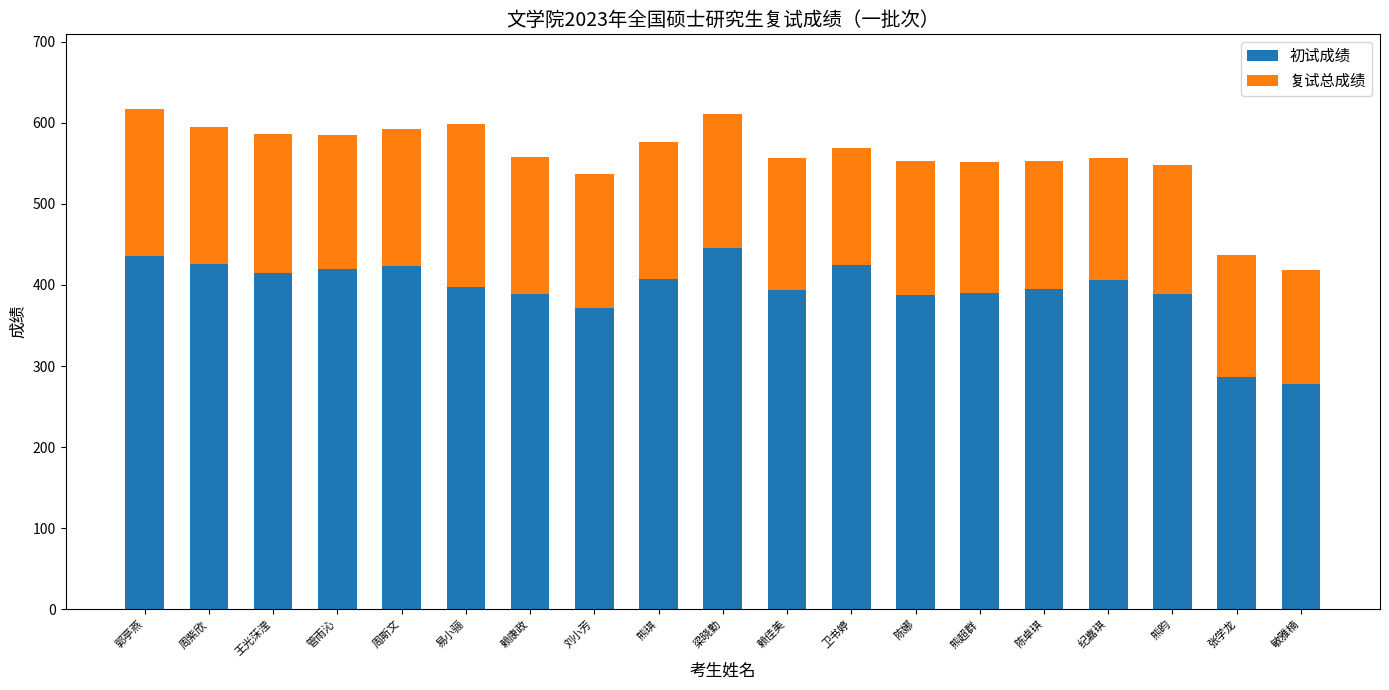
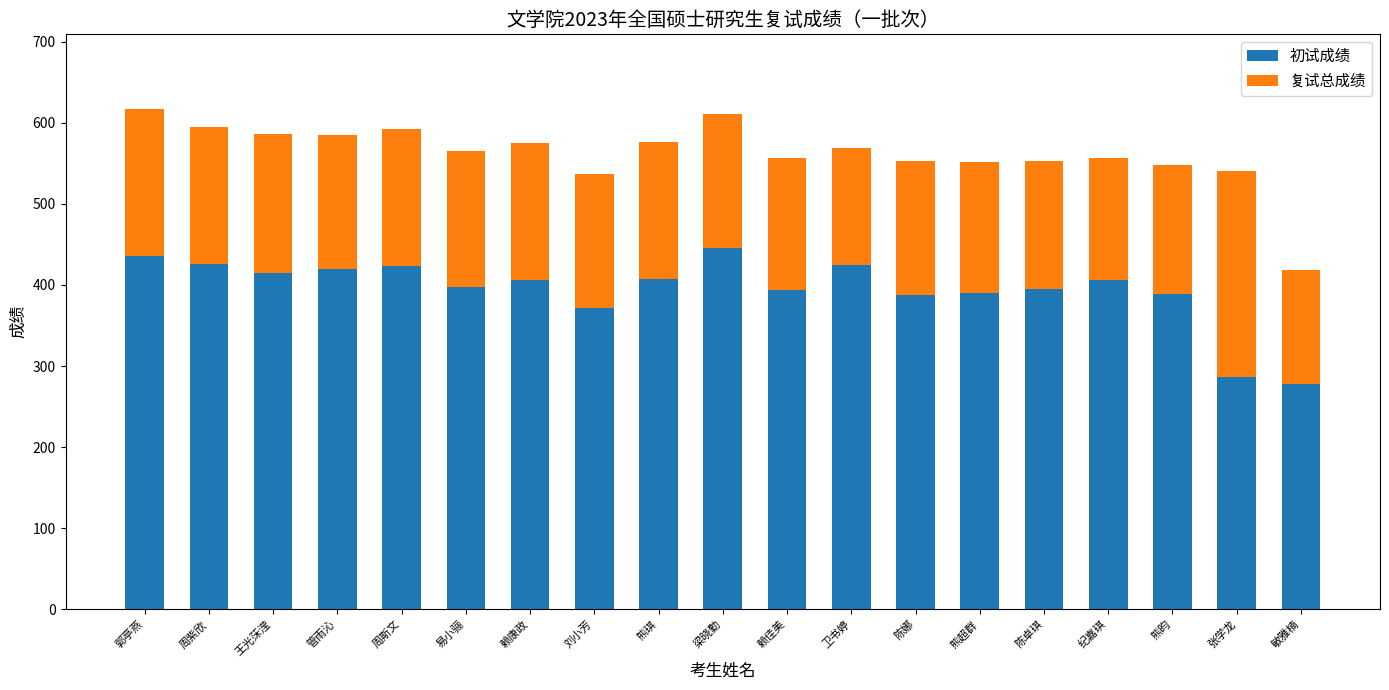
复试总成绩, 易小骊: 200 -> 170
初试成绩, 赖康政: 390 -> 410
复试总成绩, 张学龙: 150 -> 250
